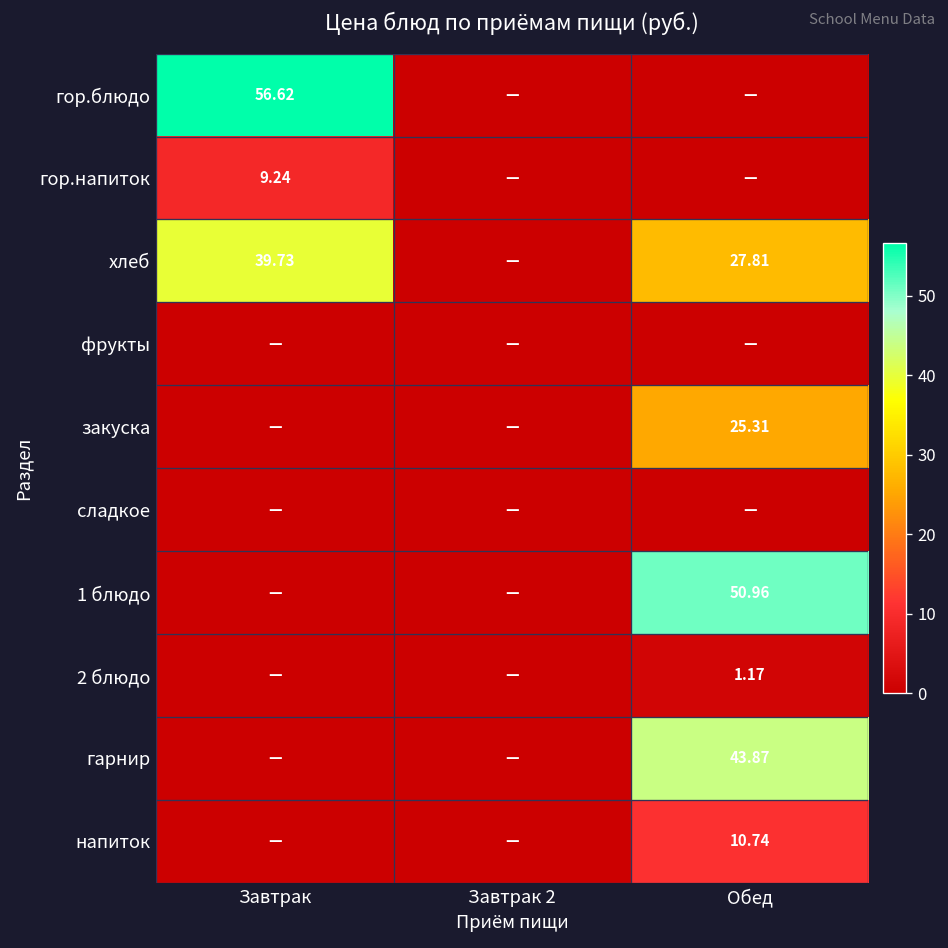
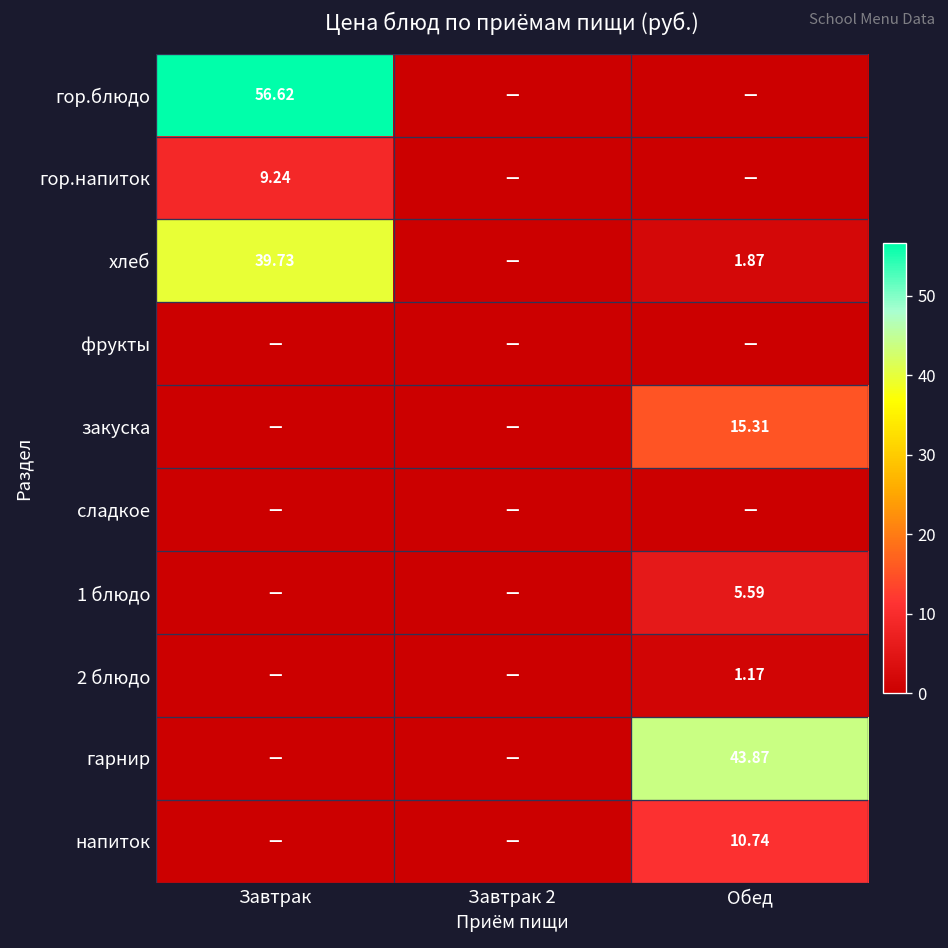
хлеб, Обед: 27.81 -> 1.87
закуска, Обед: 25.31 -> 15.31
1 блюдо, Обед: 50.96 -> 5.59
